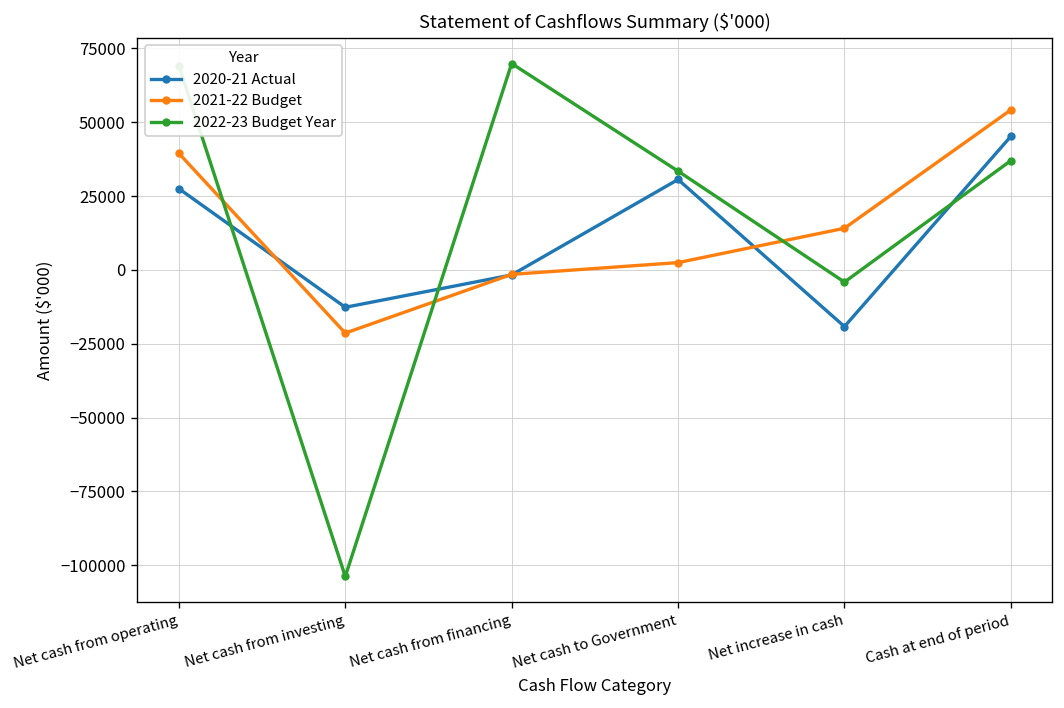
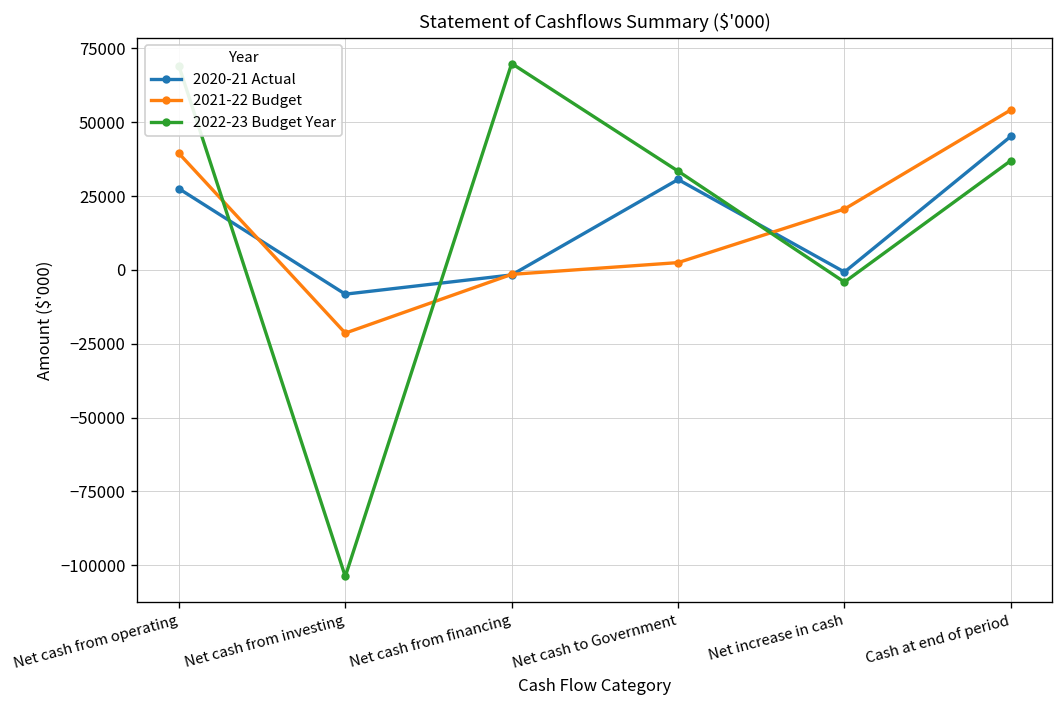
2020-21 Actual, Net cash from investing: -13000 -> -8000
2020-21 Actual, Net increase in cash: -19000 -> -1000
2021-22 Budget, Net increase in cash: 14000 -> 21000
